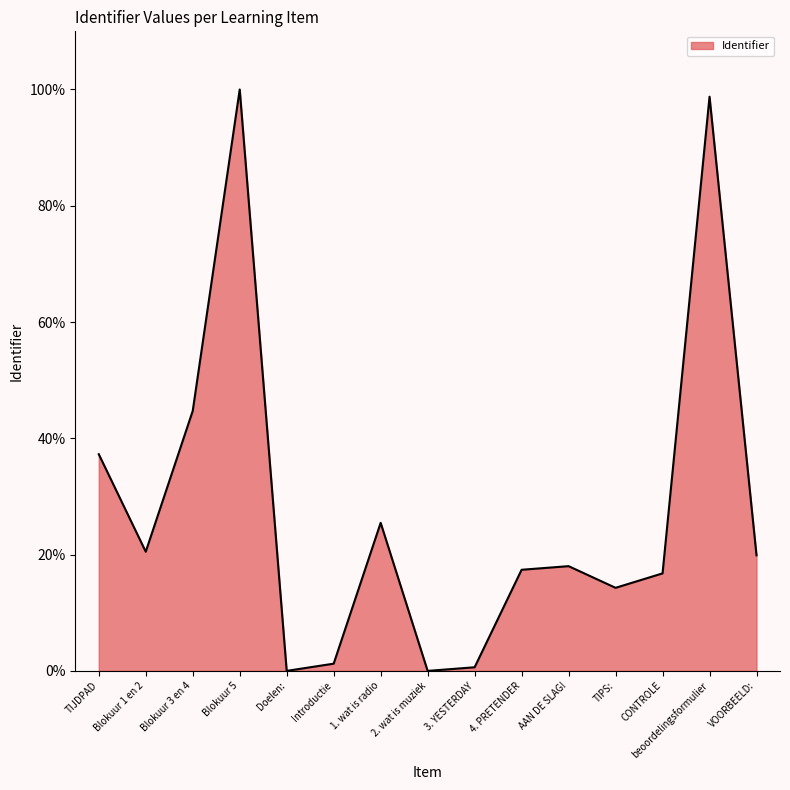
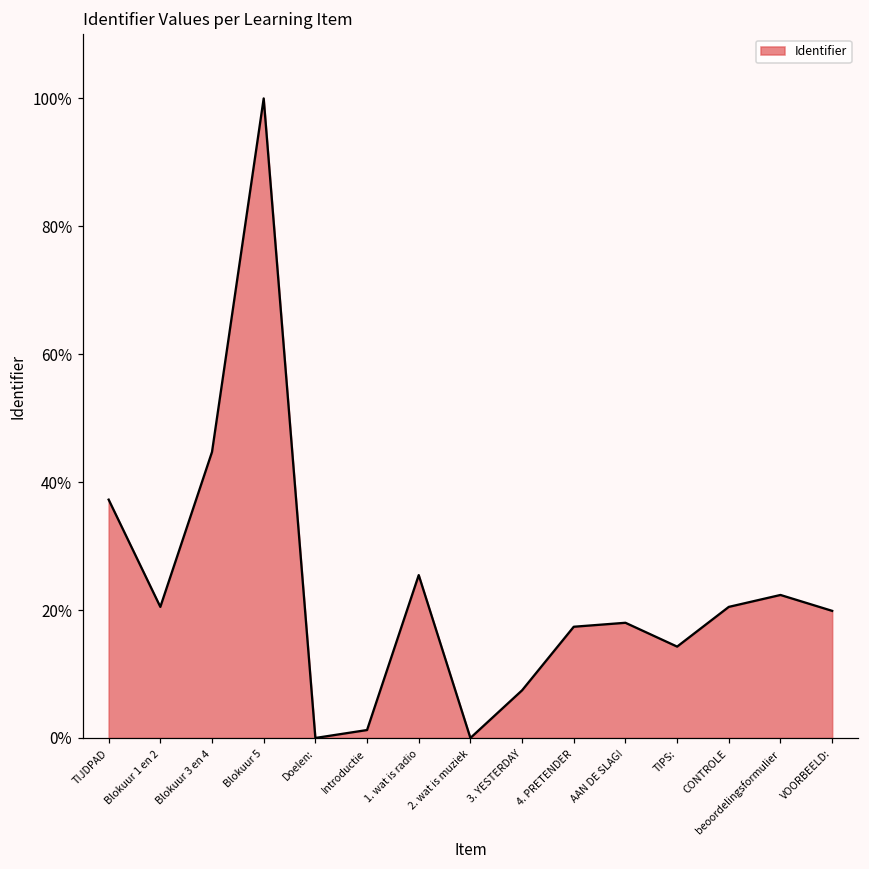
3. YESTERDAY: 1% -> 7%
CONTROLE: 17% -> 20%
beoordelingsformulier: 99% -> 22%
